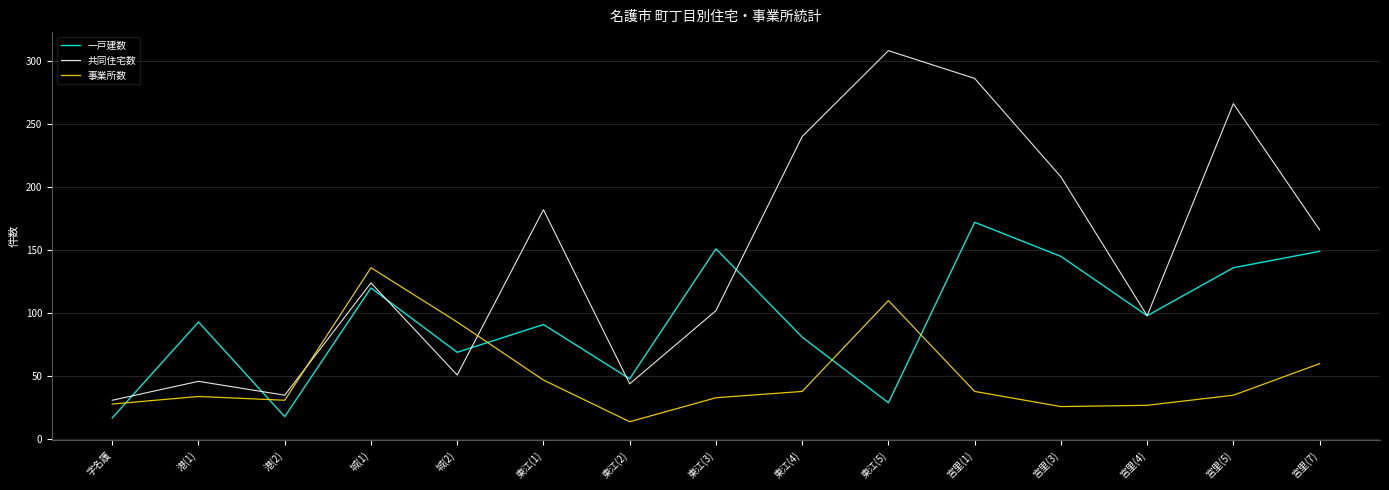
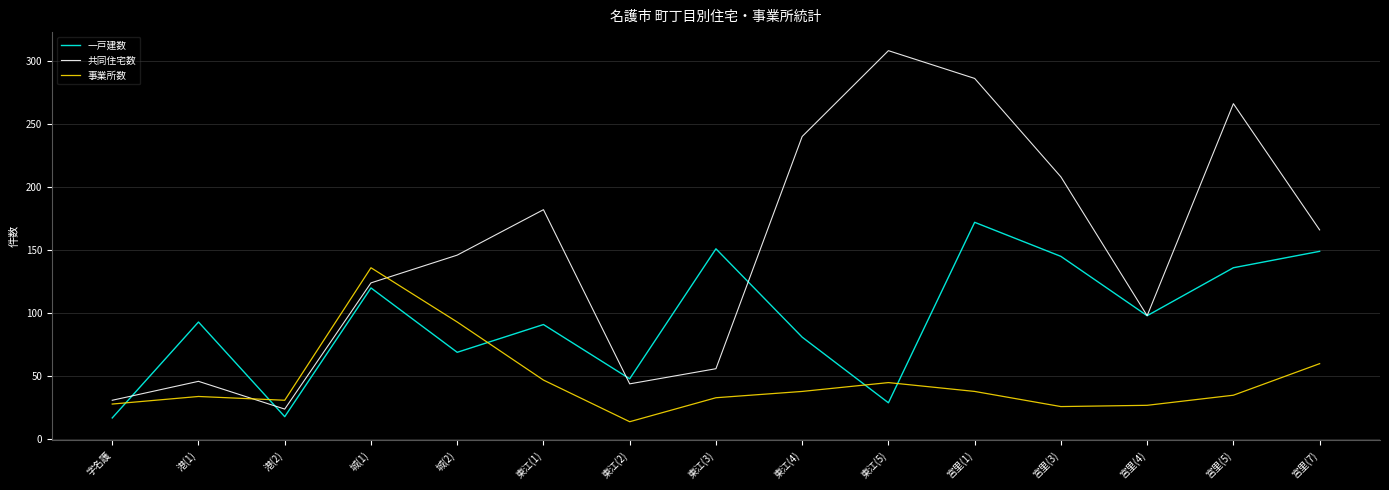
共同住宅数, 港(2): 35 -> 24
共同住宅数, 城(2): 51 -> 146
共同住宅数, 東江(3): 102 -> 56
事業所数, 東江(5): 110 -> 45
